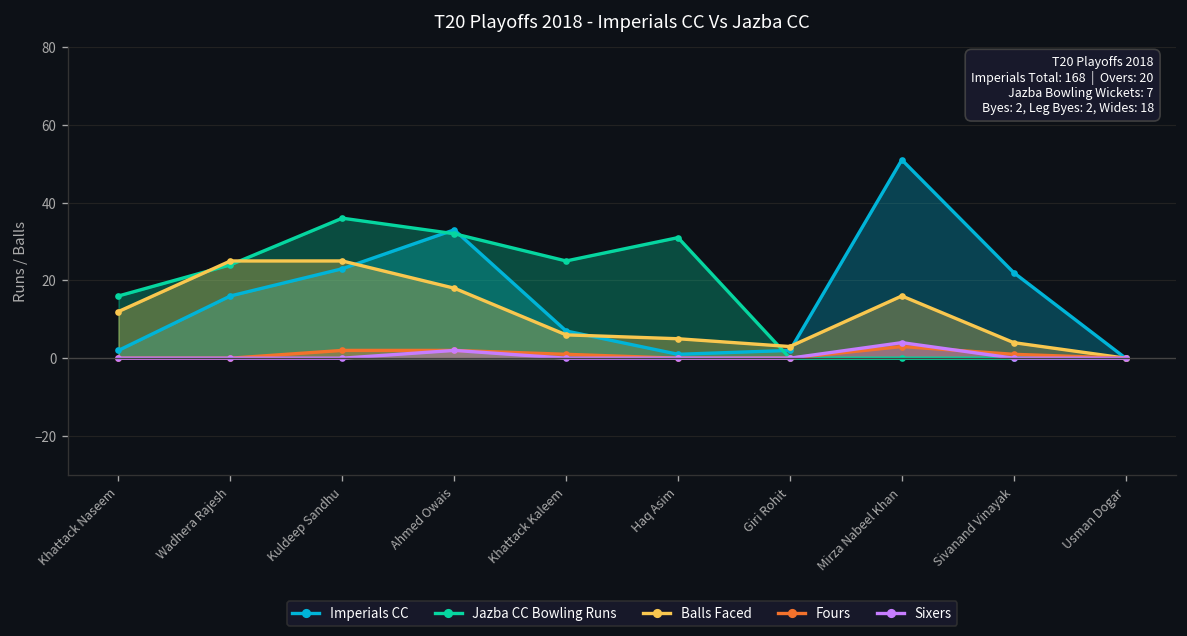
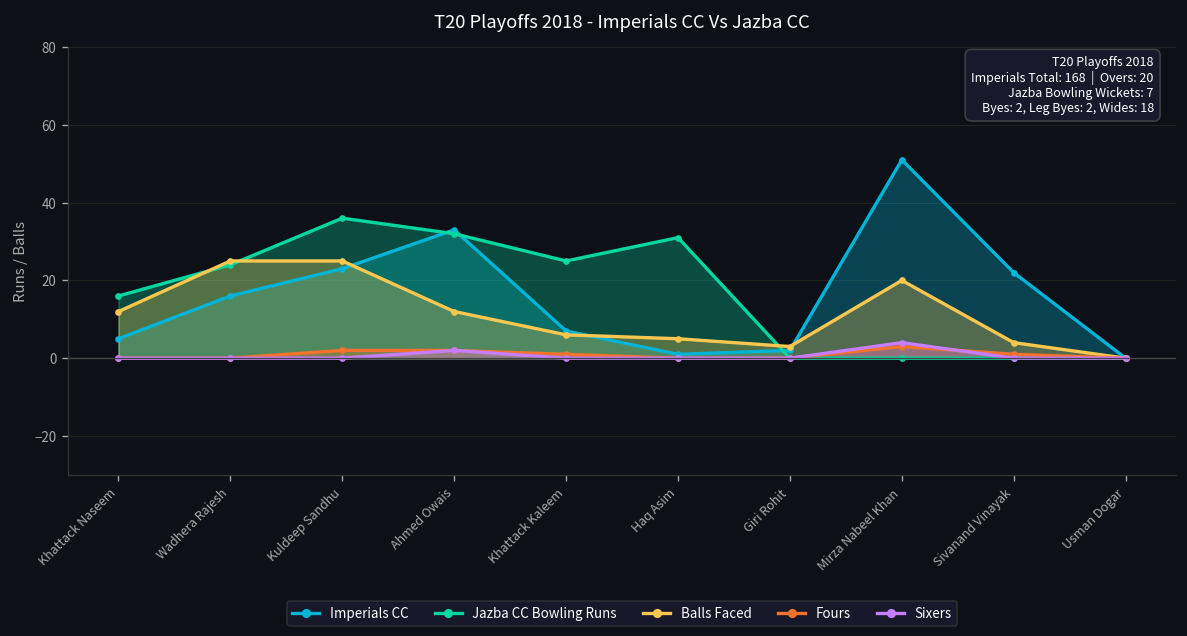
Imperials CC, Khattack Naseem: 2 -> 5
Balls Faced, Ahmed Owais: 18 -> 12
Balls Faced, Mirza Nabeel Khan: 16 -> 20
